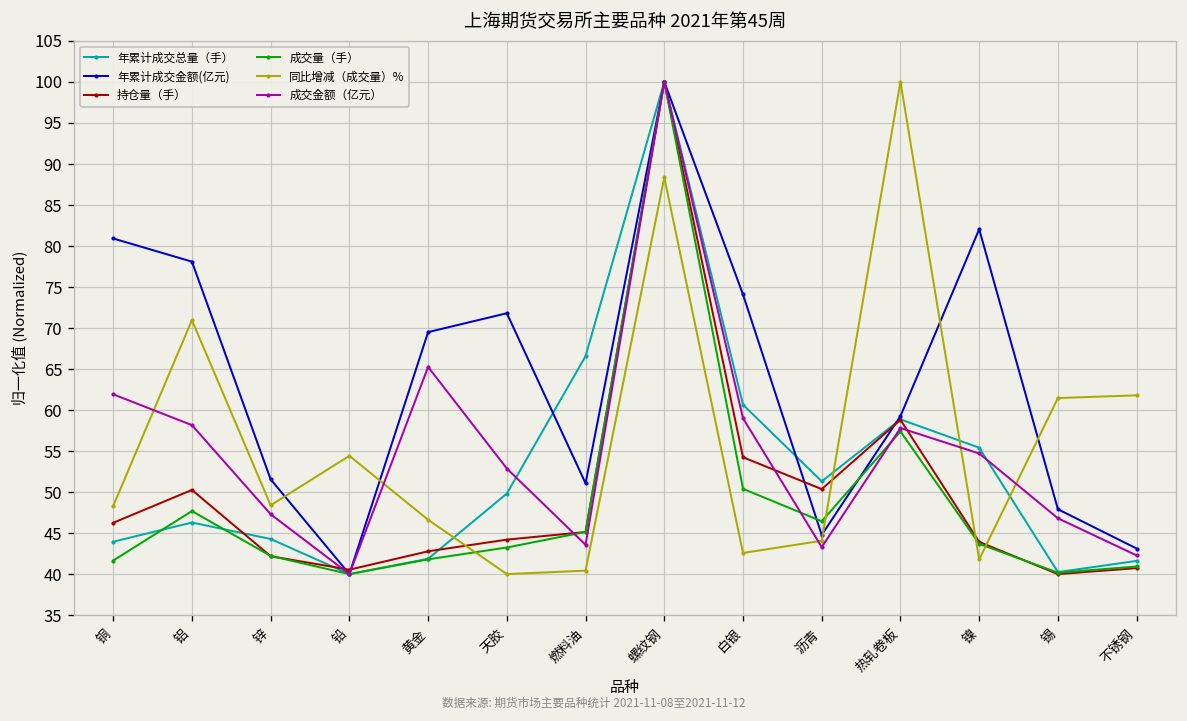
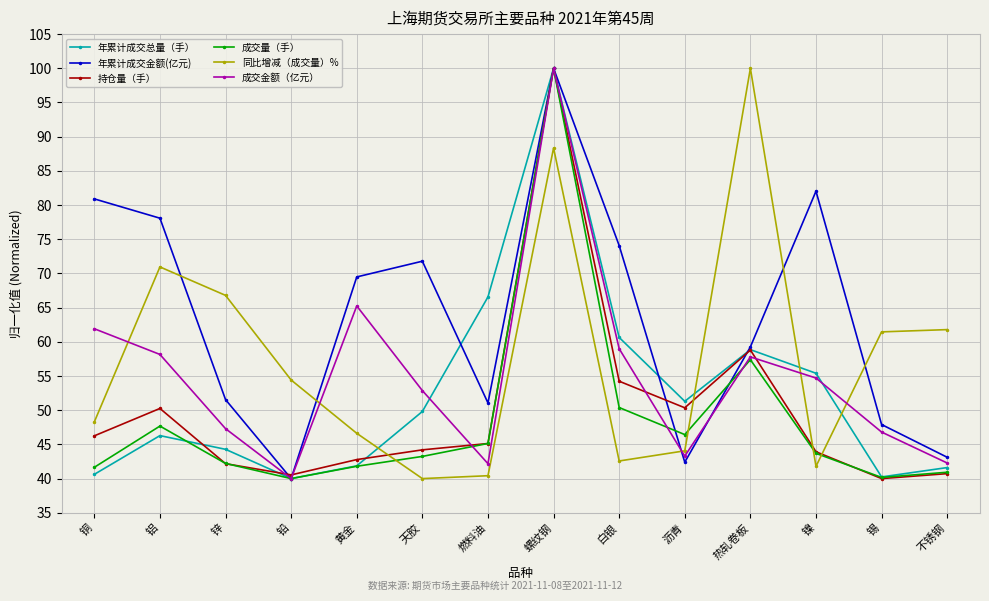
年累计成交总量（手）, 铜: 44 -> 41
同比增减（成交量）%, 锌: 48 -> 67
成交金额（亿元）, 燃料油: 44 -> 42
年累计成交金额(亿元), 沥青: 45 -> 42
